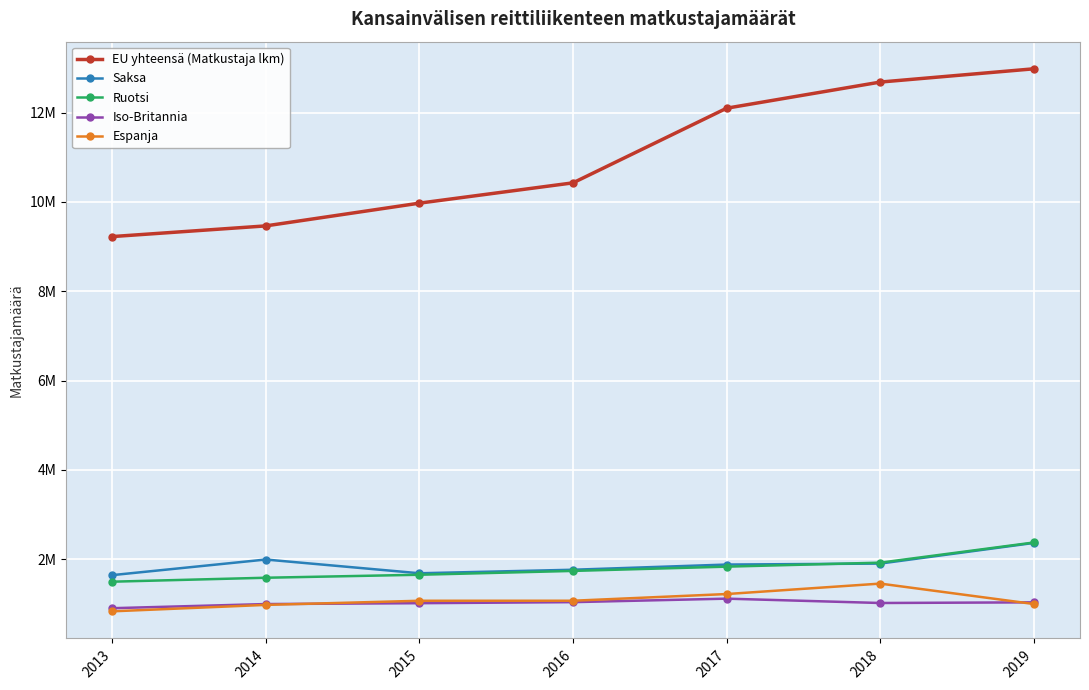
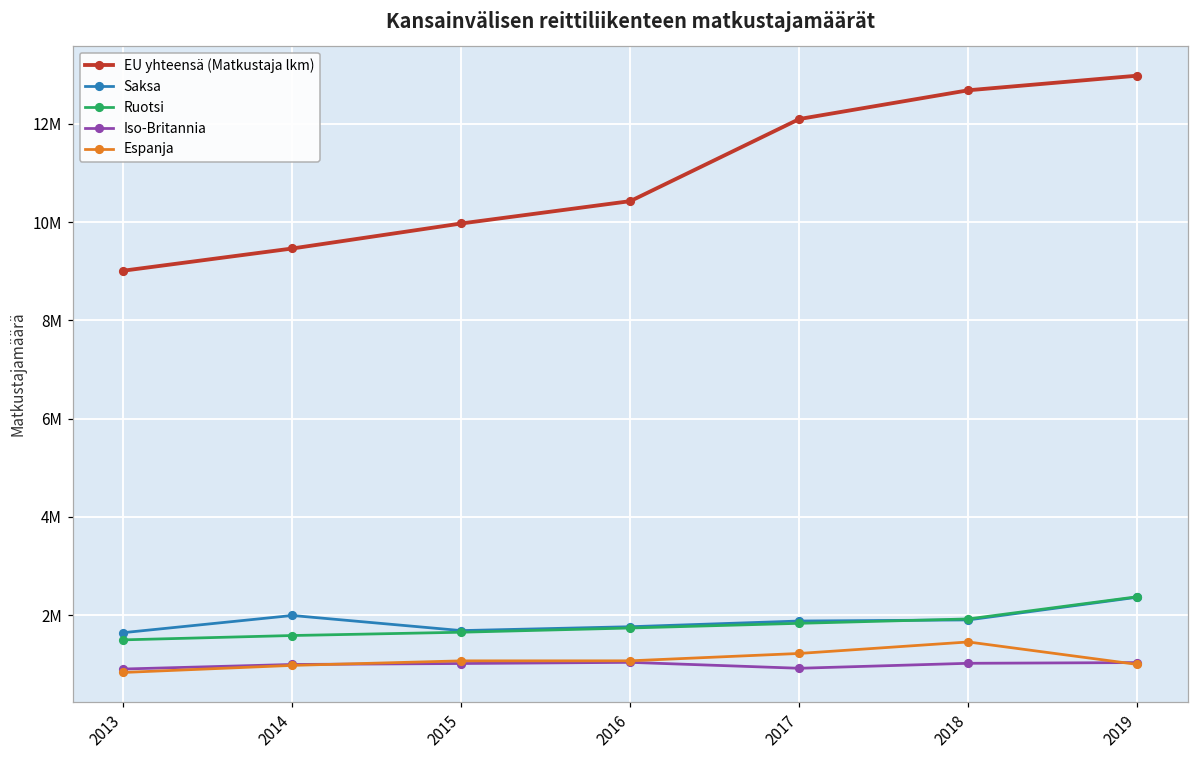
EU yhteensä (Matkustaja lkm), 2013: 9200000 -> 9000000
Iso-Britannia, 2017: 1100000 -> 900000
